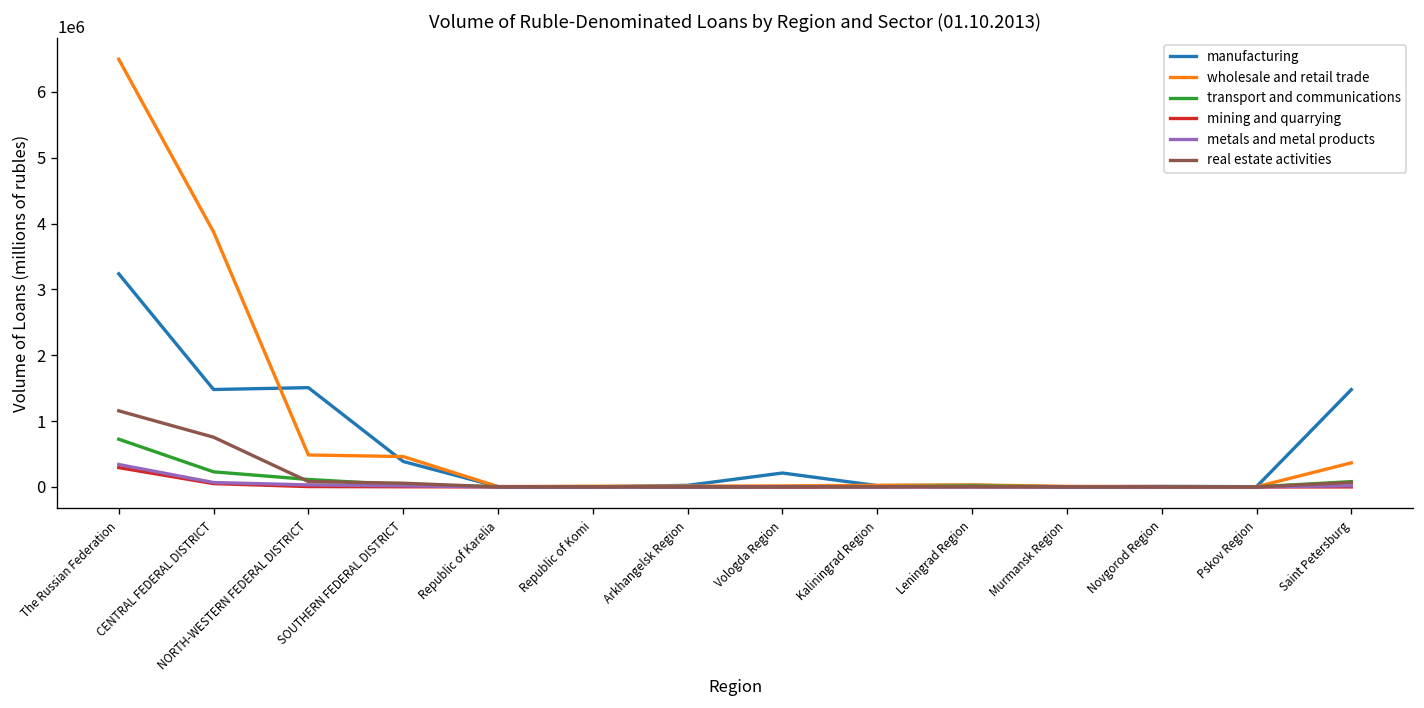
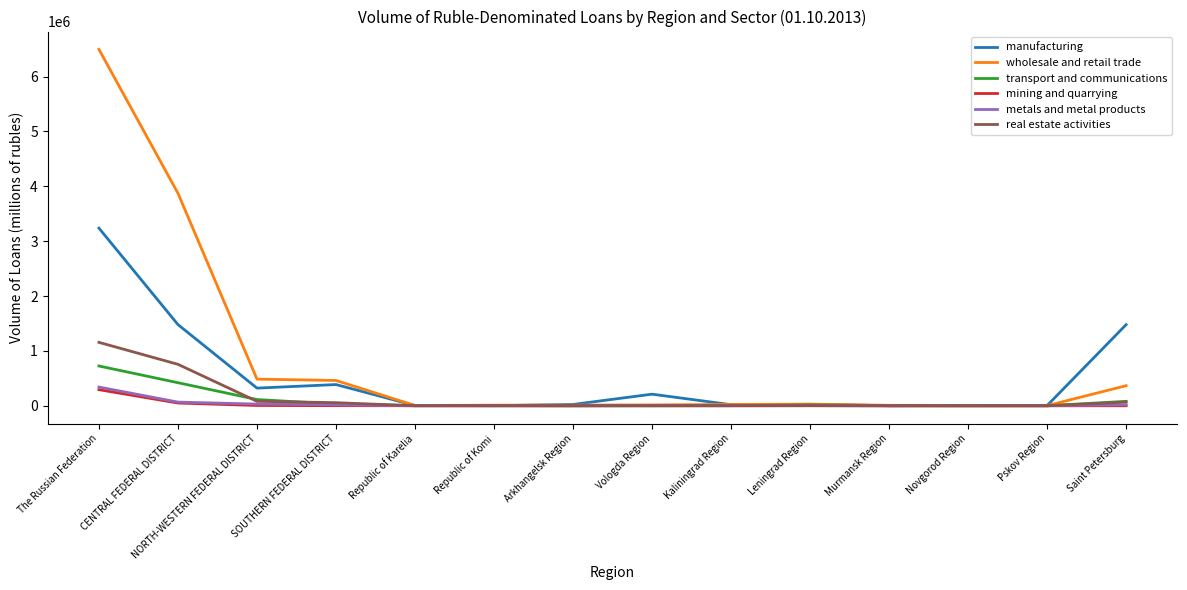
transport and communications, CENTRAL FEDERAL DISTRICT: 200000 -> 400000
manufacturing, NORTH-WESTERN FEDERAL DISTRICT: 1500000 -> 300000
